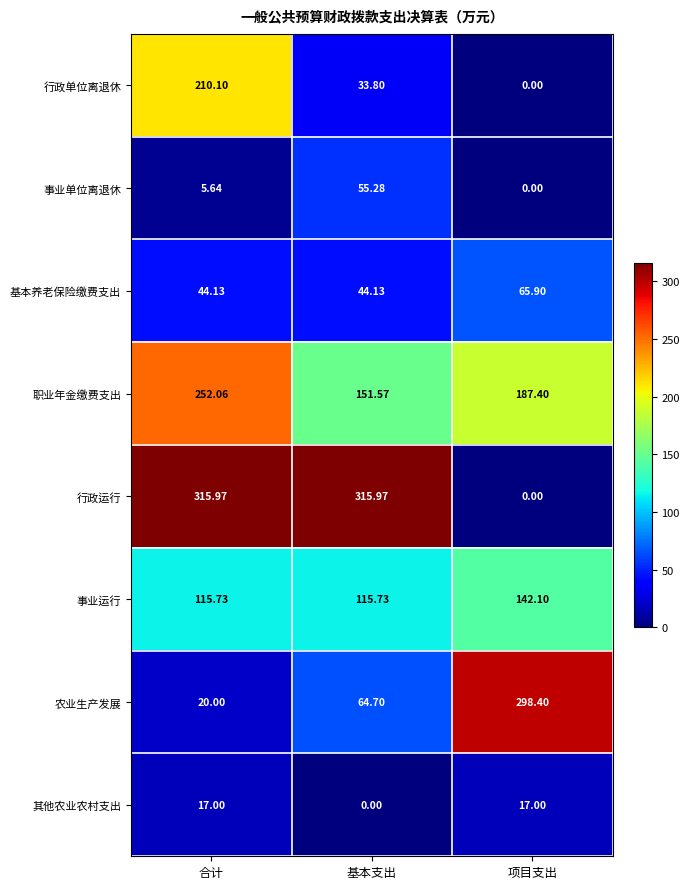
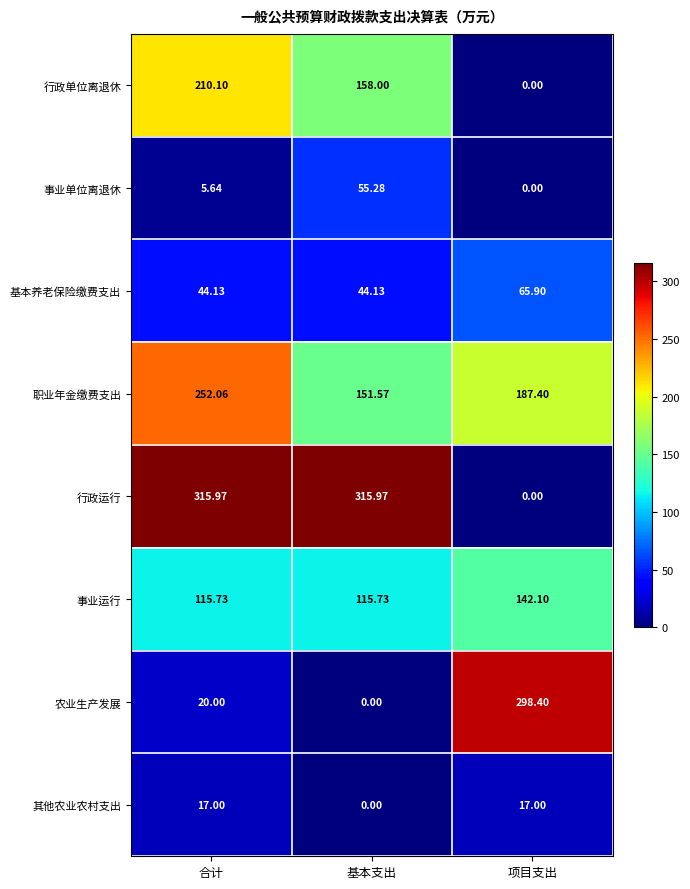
行政单位离退休, 基本支出: 33.80 -> 158.00
农业生产发展, 基本支出: 64.70 -> 0.00
